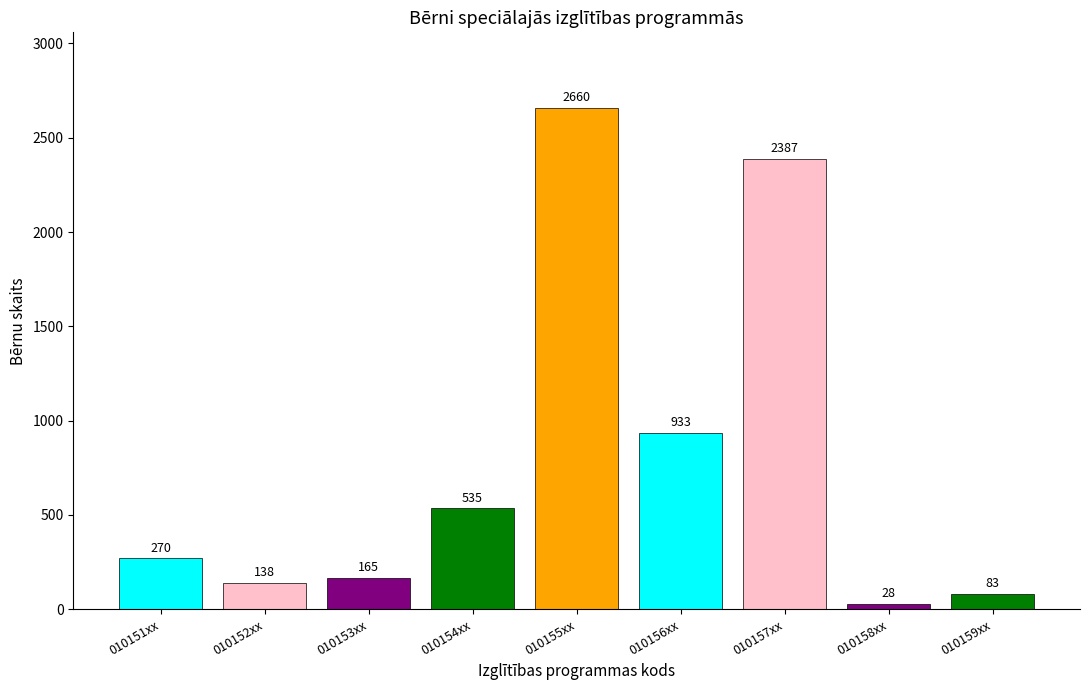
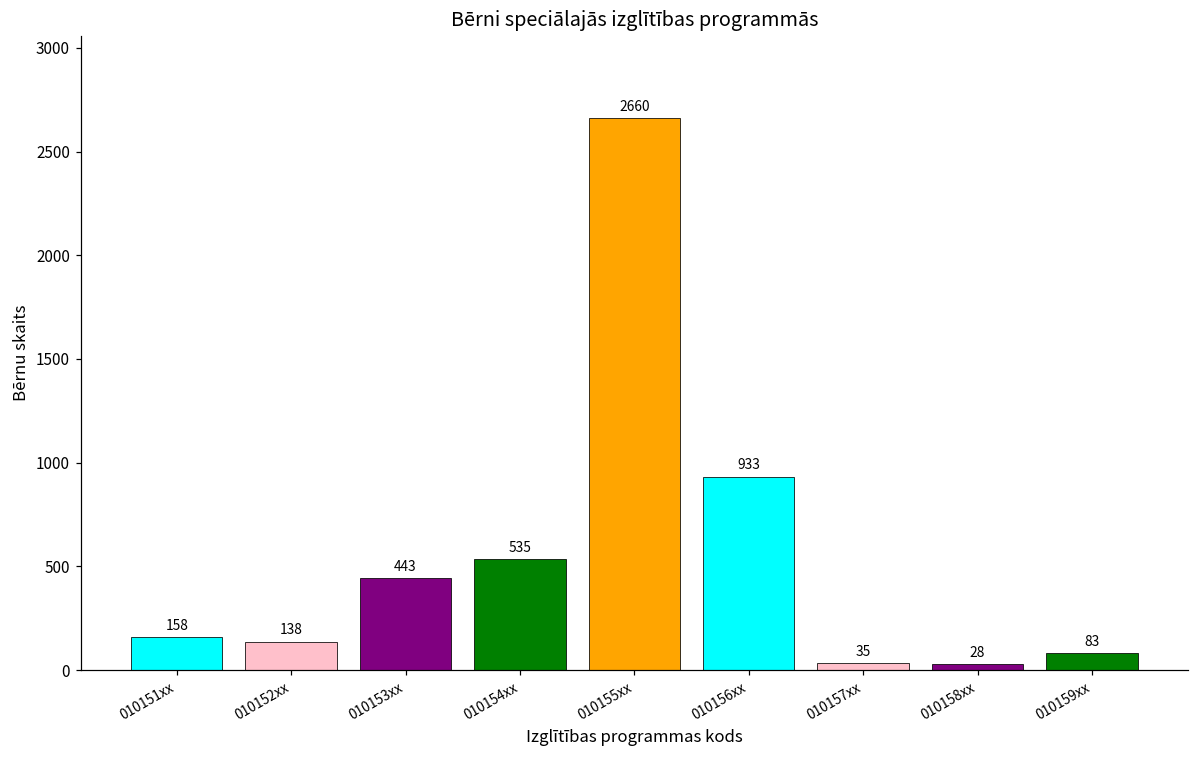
010151xx: 270 -> 158
010153xx: 165 -> 443
010157xx: 2387 -> 35
